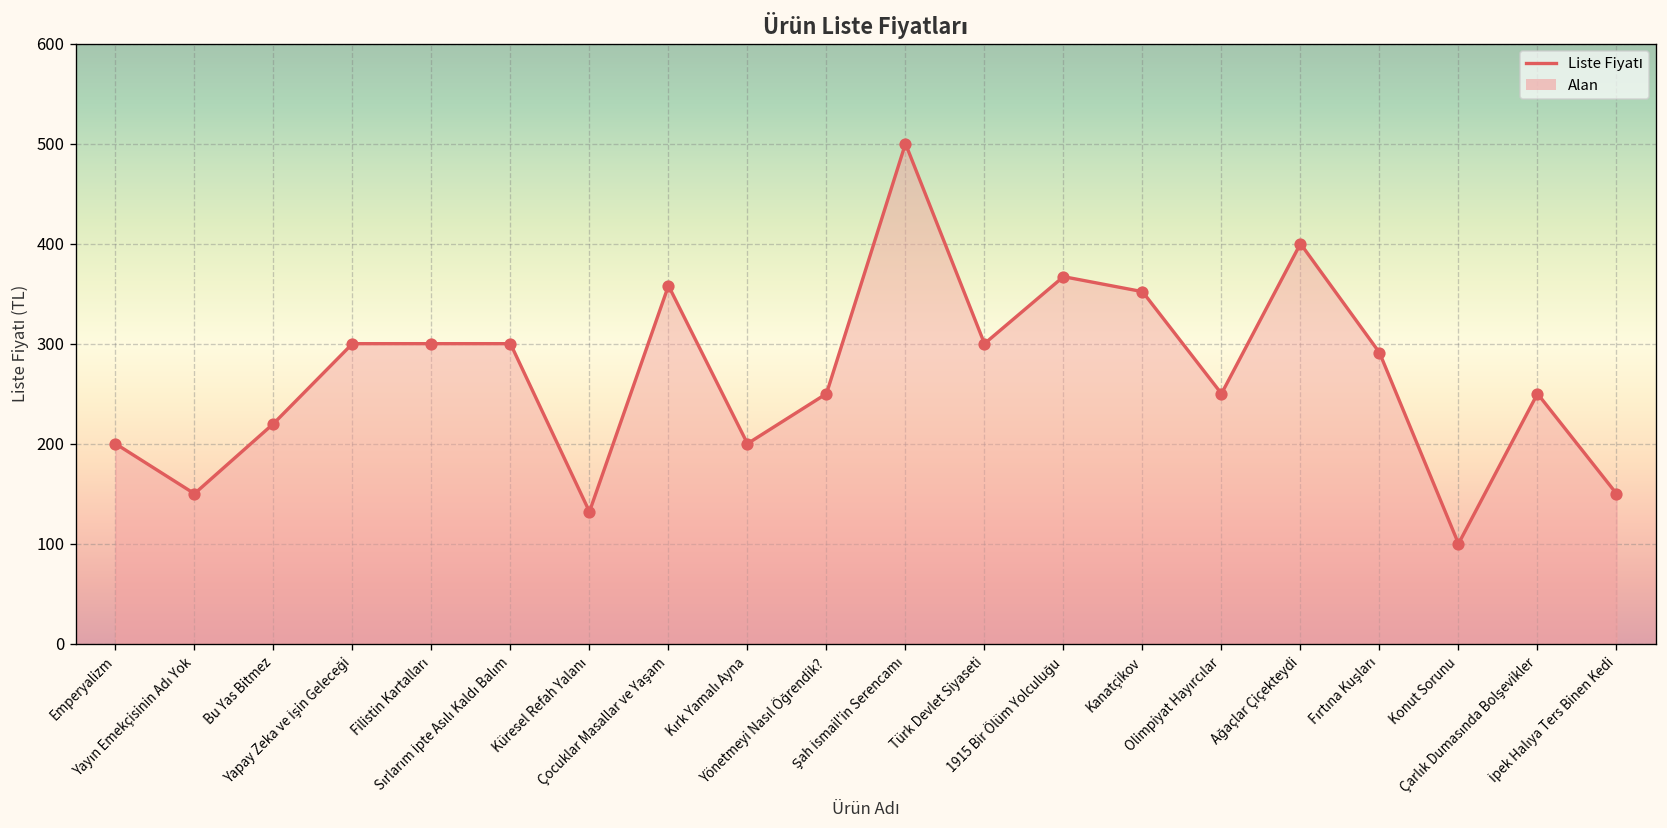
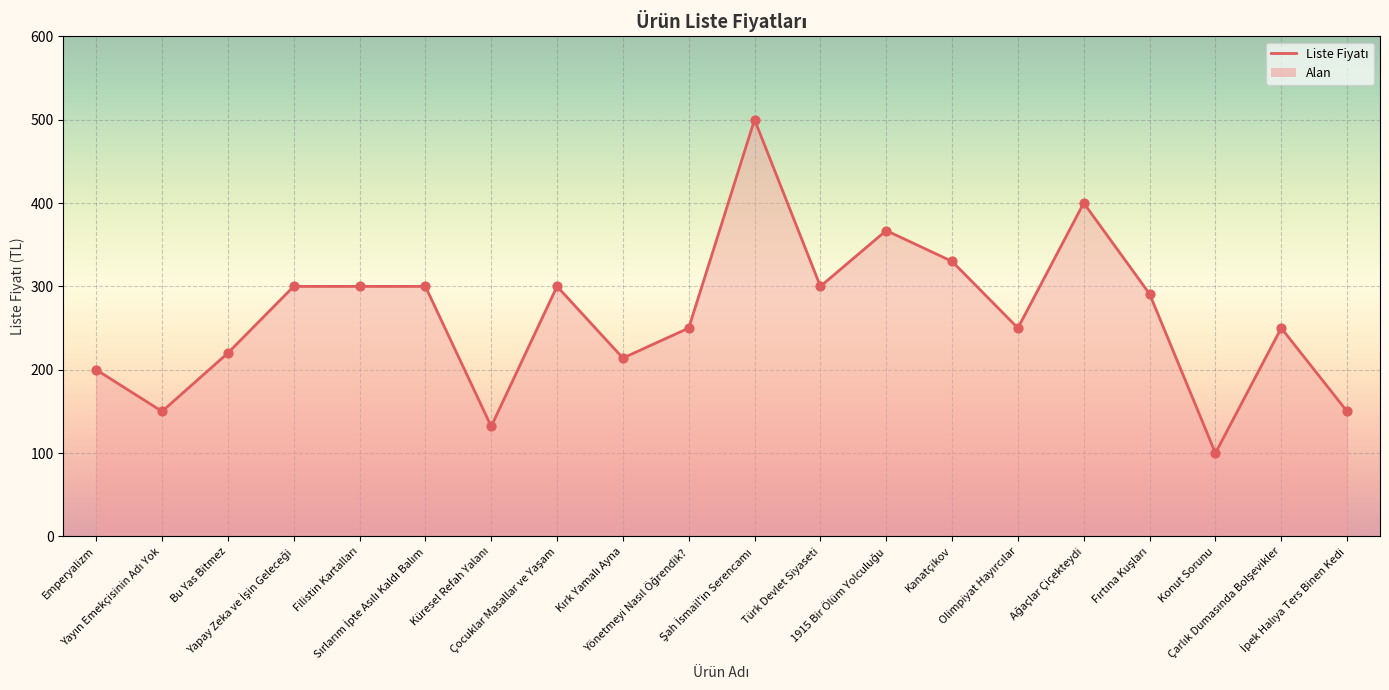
Çocuklar Masallar ve Yaşam: 360 -> 300
Kırk Yamalı Ayna: 200 -> 210
Kanatçikov: 350 -> 330
